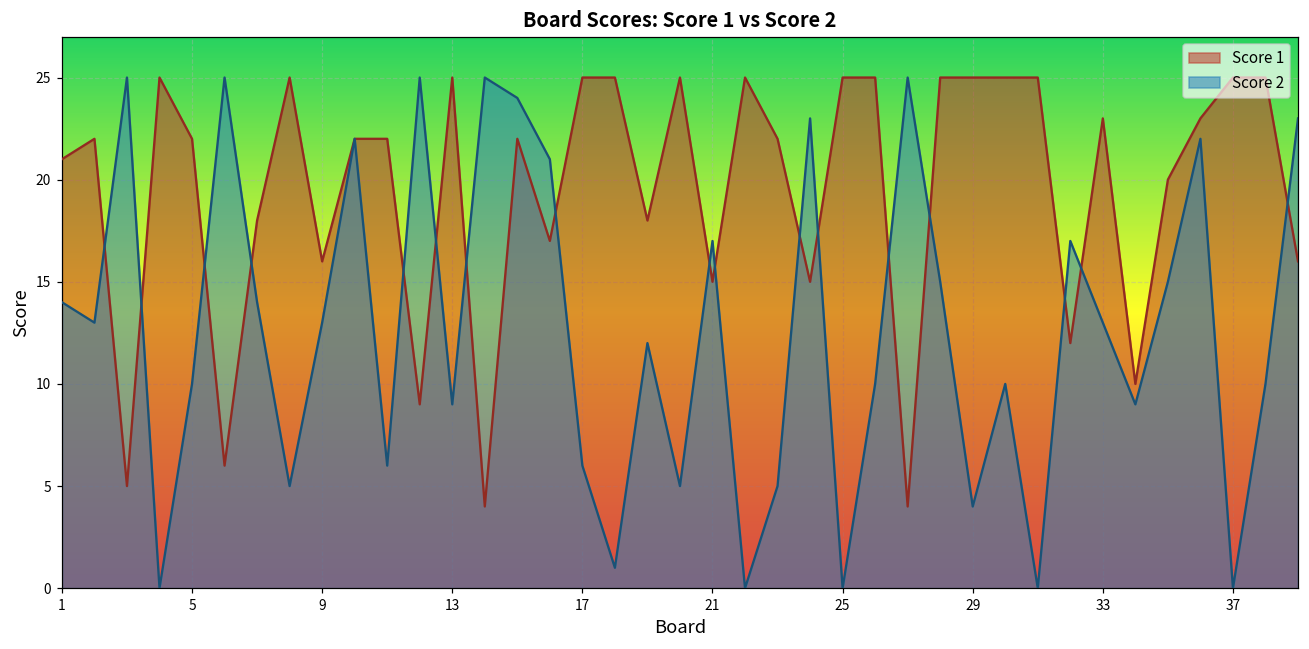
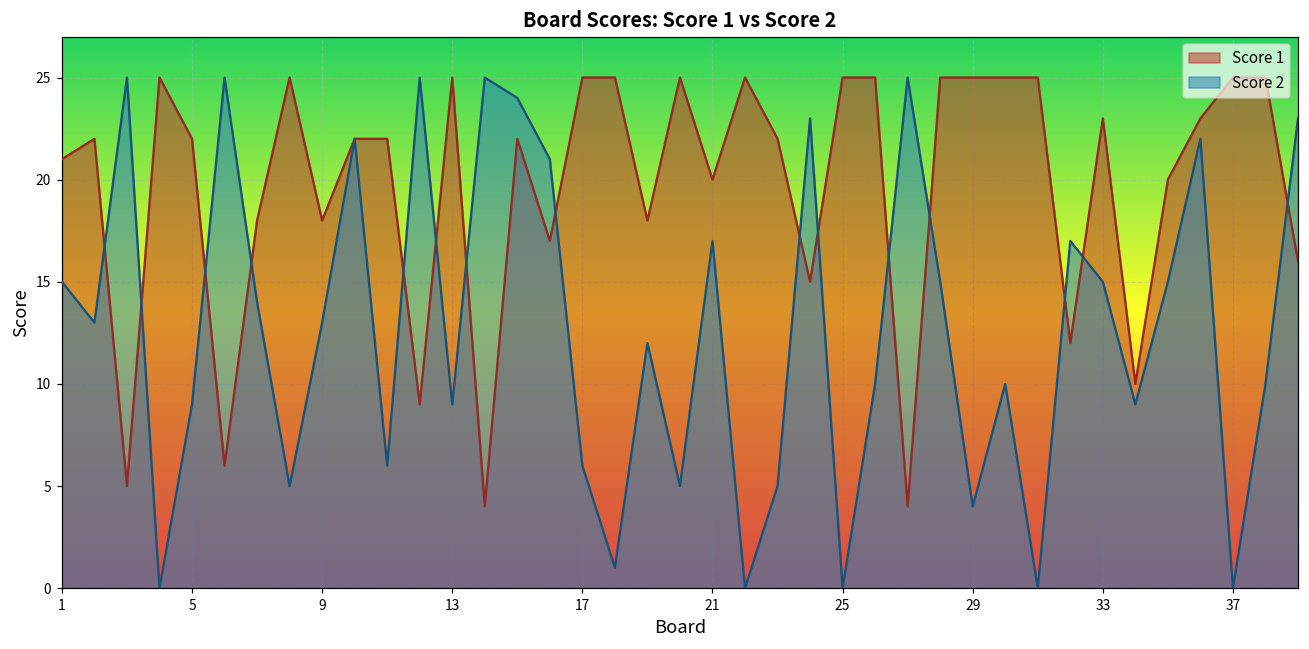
Score 2, 1: 14 -> 15
Score 2, 5: 10 -> 9
Score 1, 9: 16 -> 18
Score 1, 21: 15 -> 20
Score 2, 33: 13 -> 15
